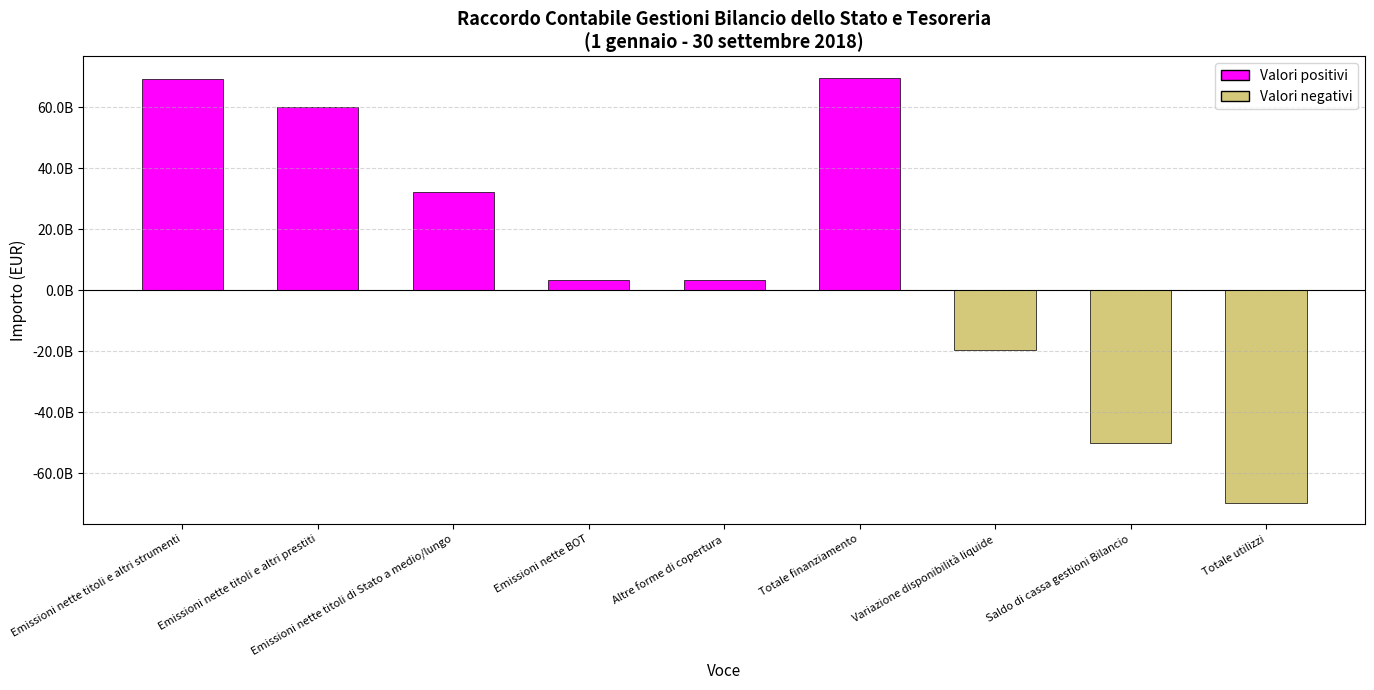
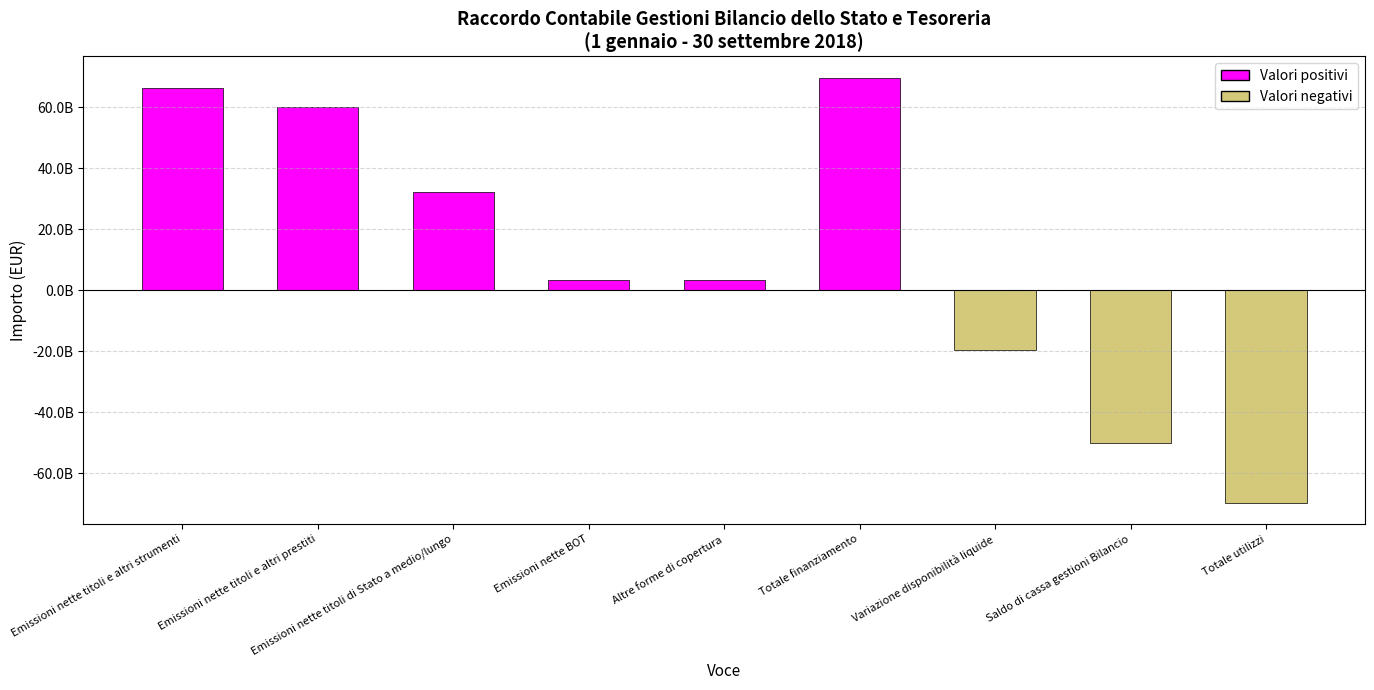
Emissioni nette titoli e altri strumenti: 69000000000 -> 66000000000
